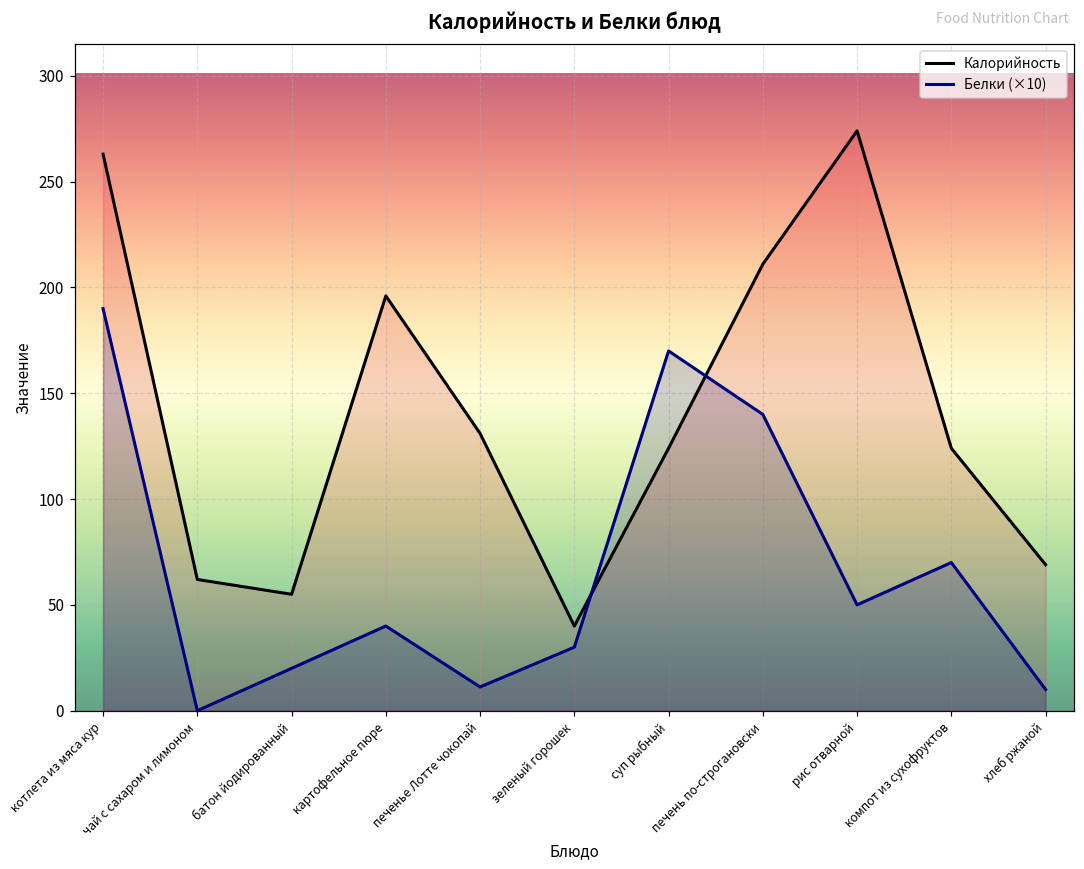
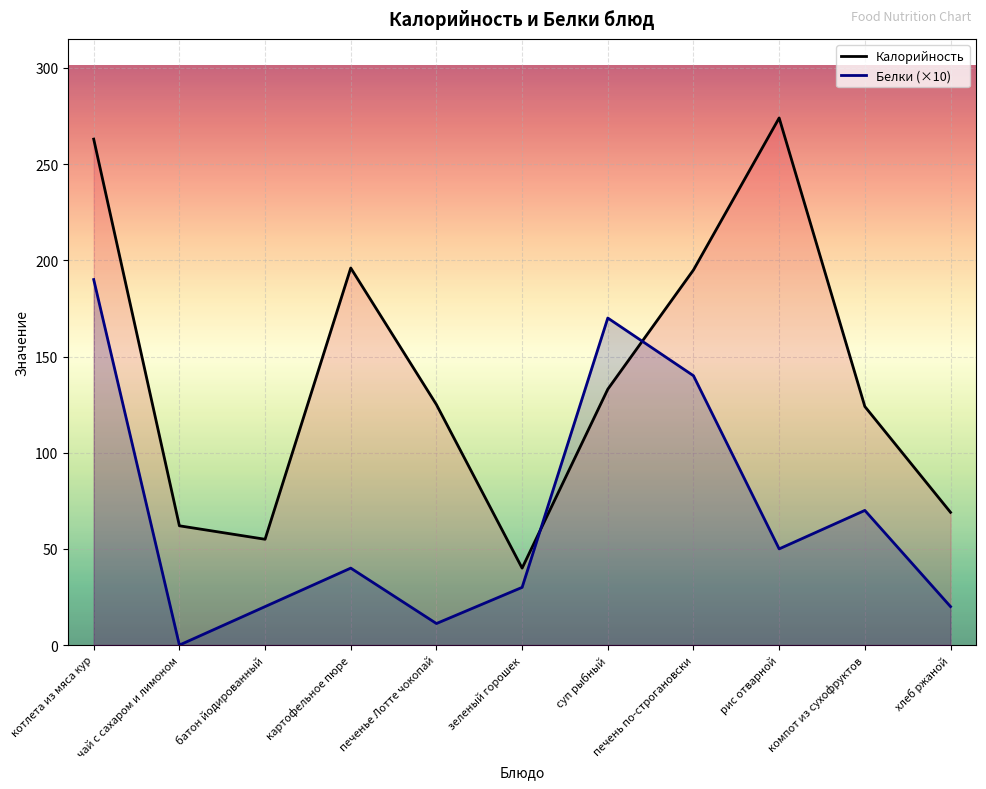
Калорийность, печенье Лотте чокопай: 131 -> 125
Калорийность, суп рыбный: 124 -> 133
Калорийность, печень по-строгановски: 211 -> 195
Белки (×10), хлеб ржаной: 10 -> 20
